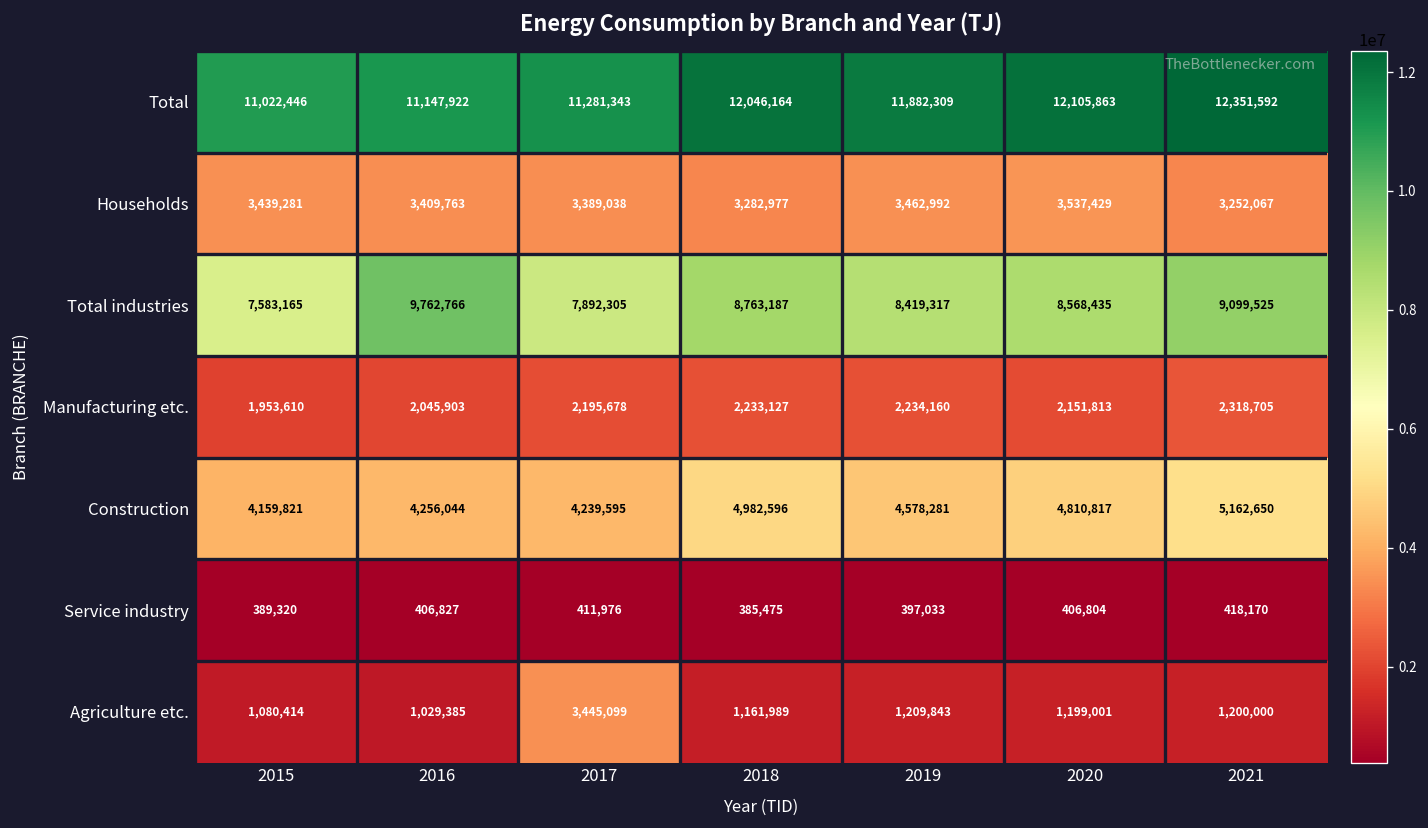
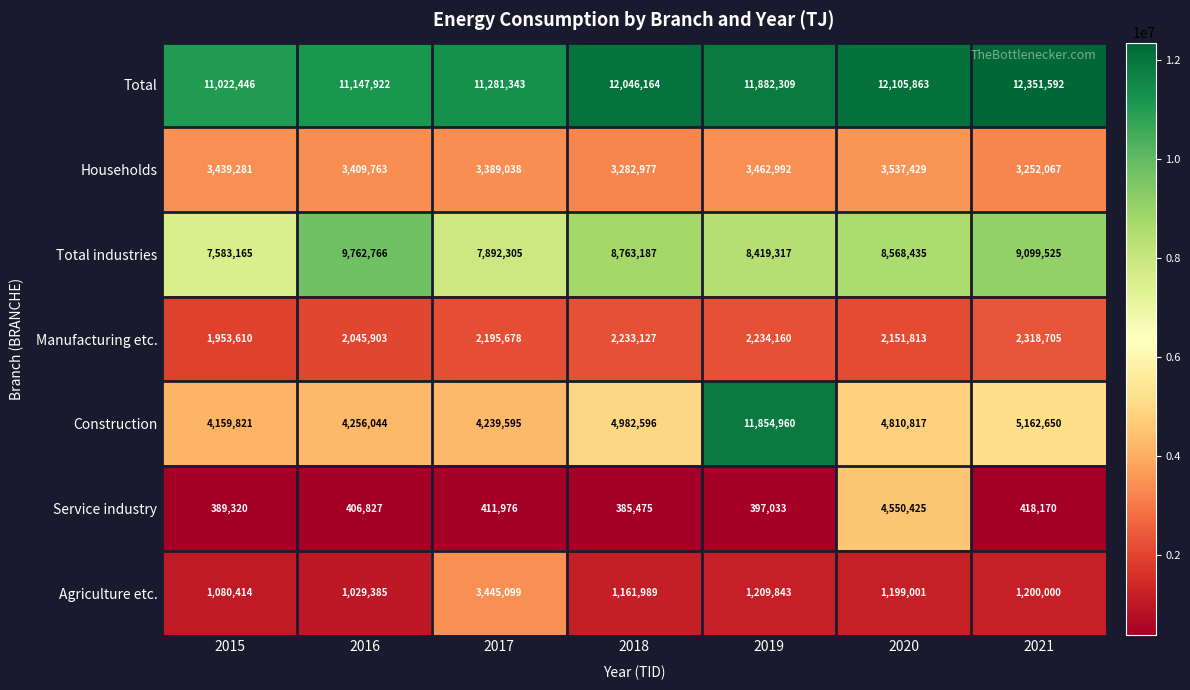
Construction, 2019: 4,578,281 -> 11,854,960
Service industry, 2020: 406,804 -> 4,550,425
